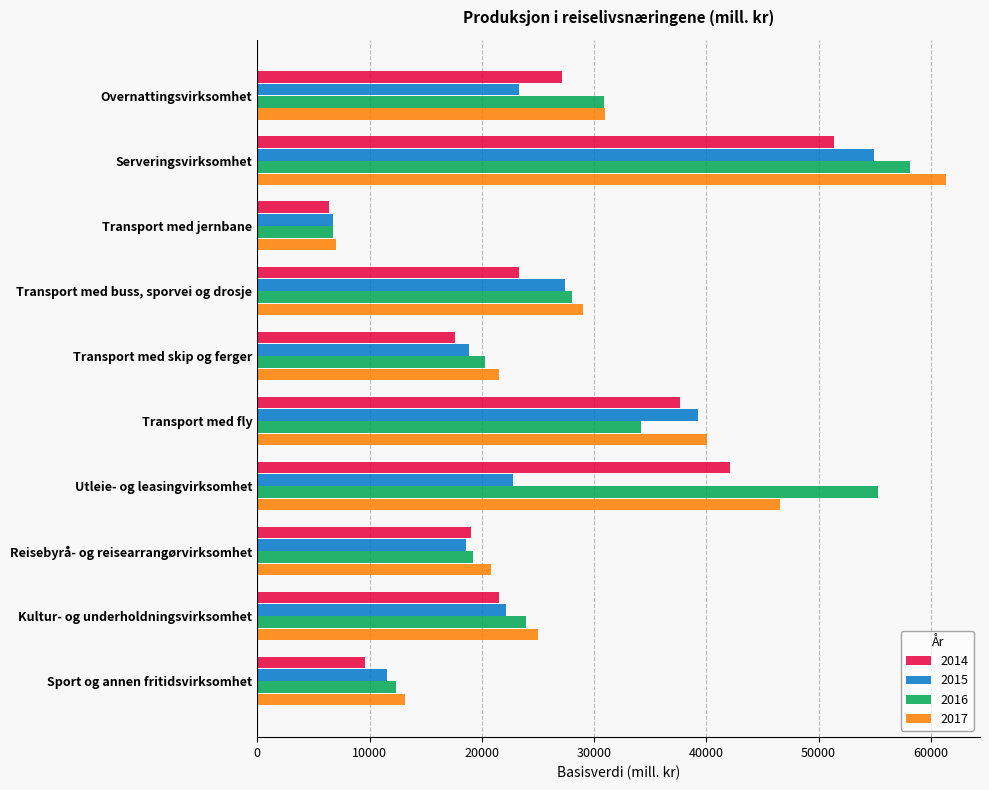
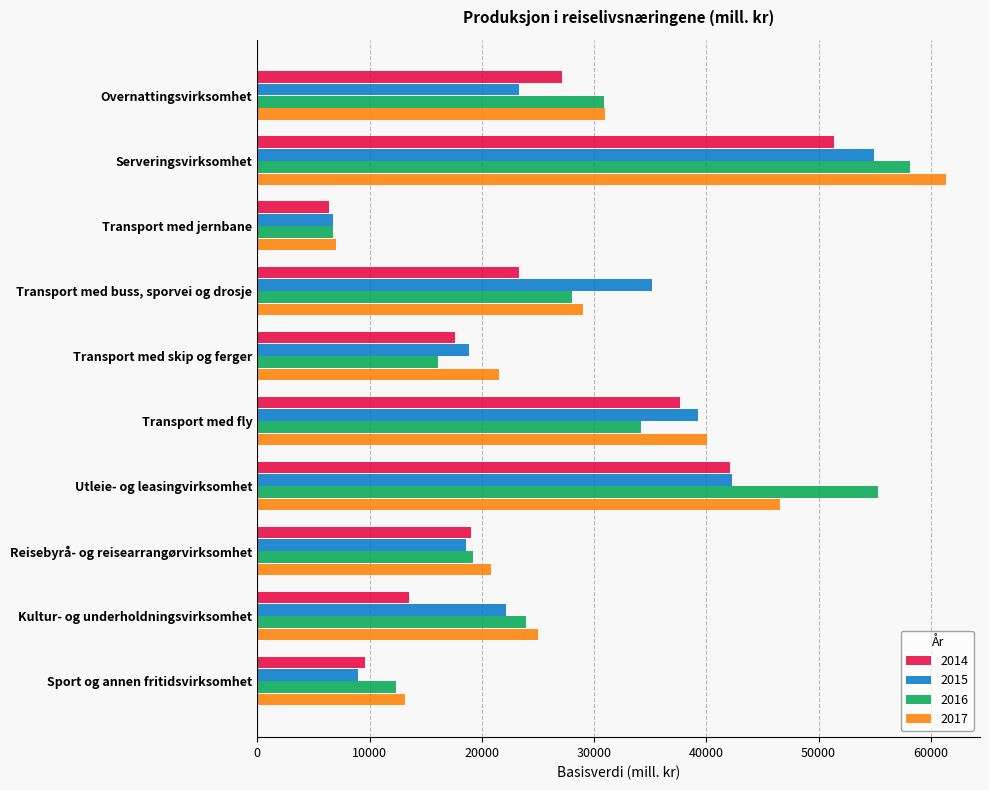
2015, Transport med buss, sporvei og drosje: 27400 -> 35200
2016, Transport med skip og ferger: 20300 -> 16100
2015, Utleie- og leasingvirksomhet: 22800 -> 42300
2014, Kultur- og underholdningsvirksomhet: 21600 -> 13500
2015, Sport og annen fritidsvirksomhet: 11500 -> 9000
